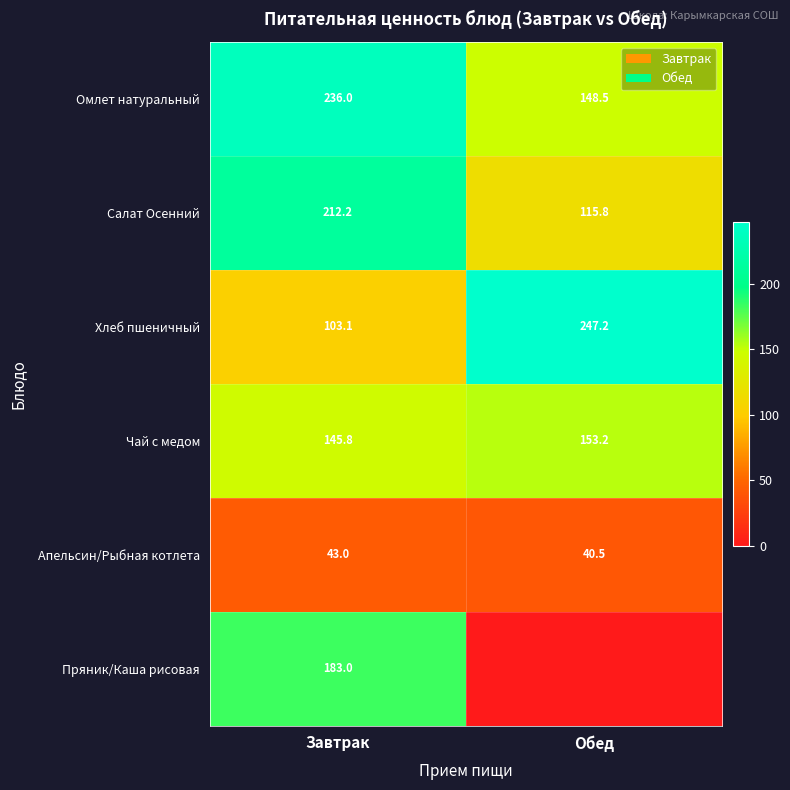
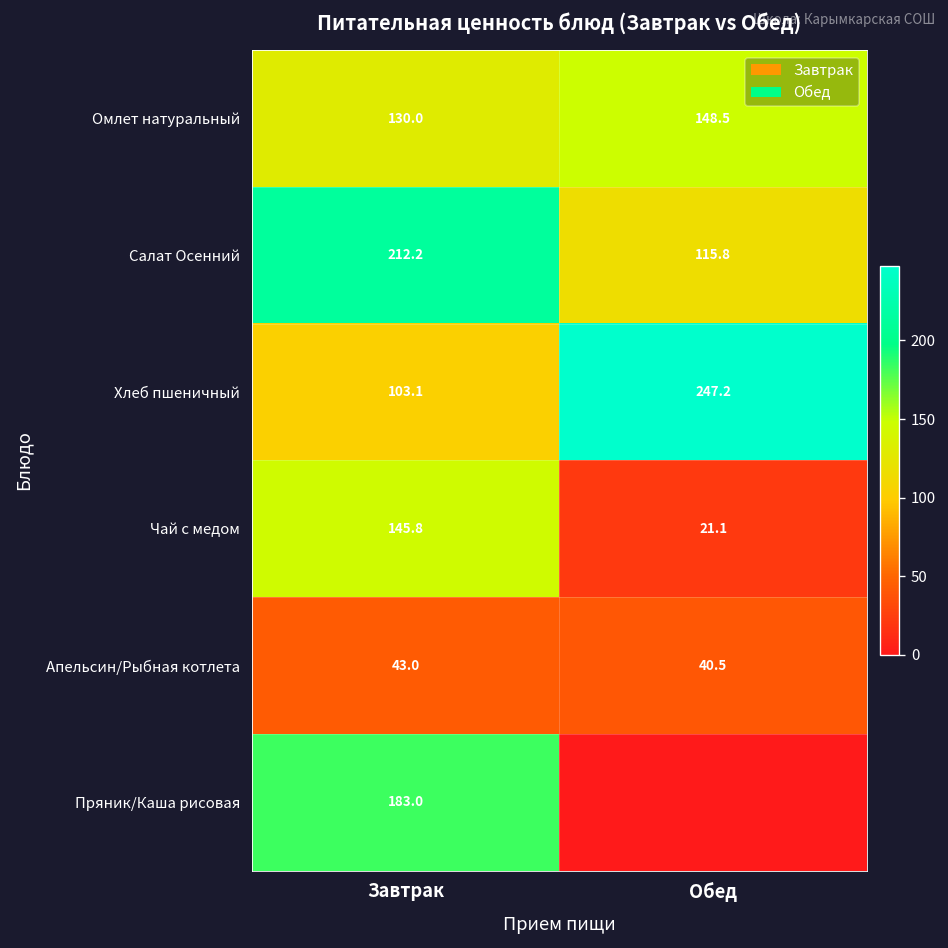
Омлет натуральный, Завтрак: 236.0 -> 130.0
Чай с медом, Обед: 153.2 -> 21.1
